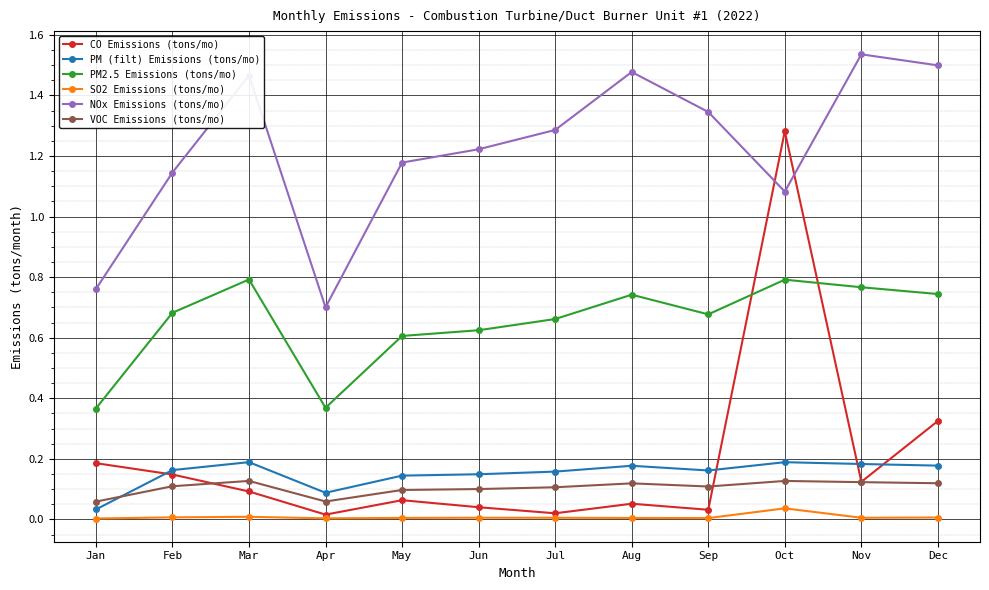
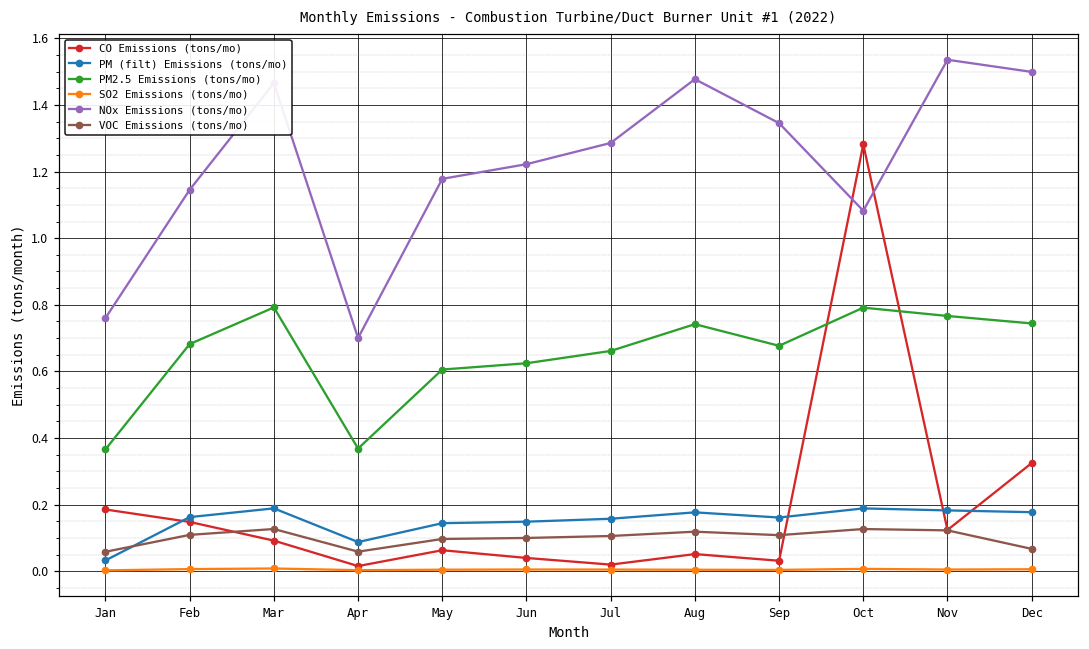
SO2 Emissions (tons/mo), Oct: 0.04 -> 0.01
VOC Emissions (tons/mo), Dec: 0.12 -> 0.07
